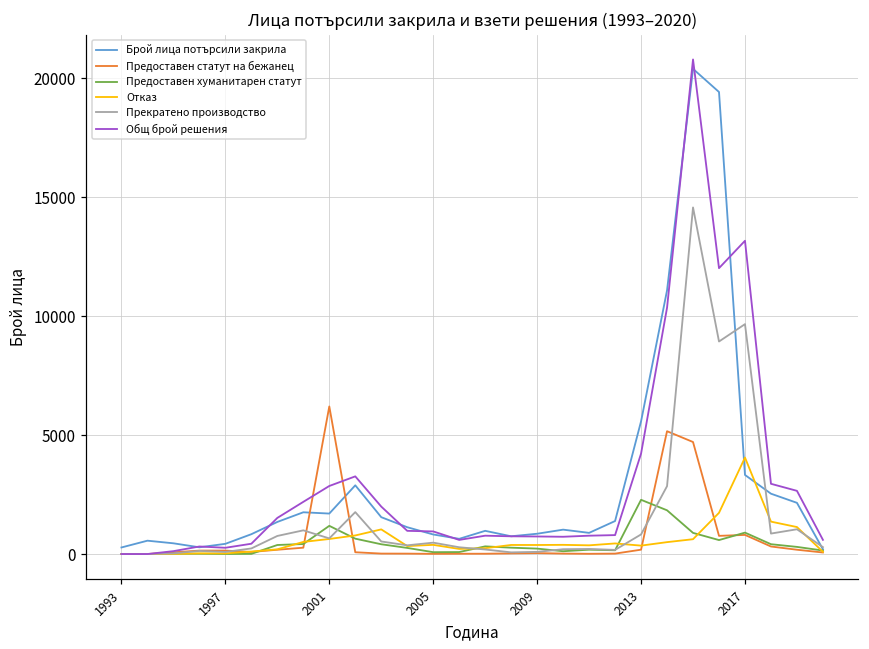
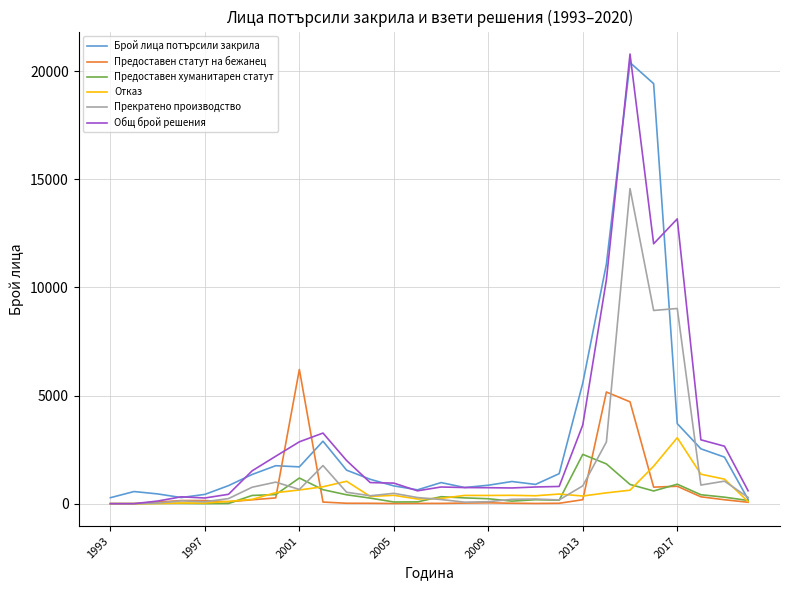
Общ брой решения, 2013: 4200 -> 3600
Брой лица потърсили закрила, 2017: 3300 -> 3700
Отказ, 2017: 4100 -> 3000
Прекратено производство, 2017: 9700 -> 9000
